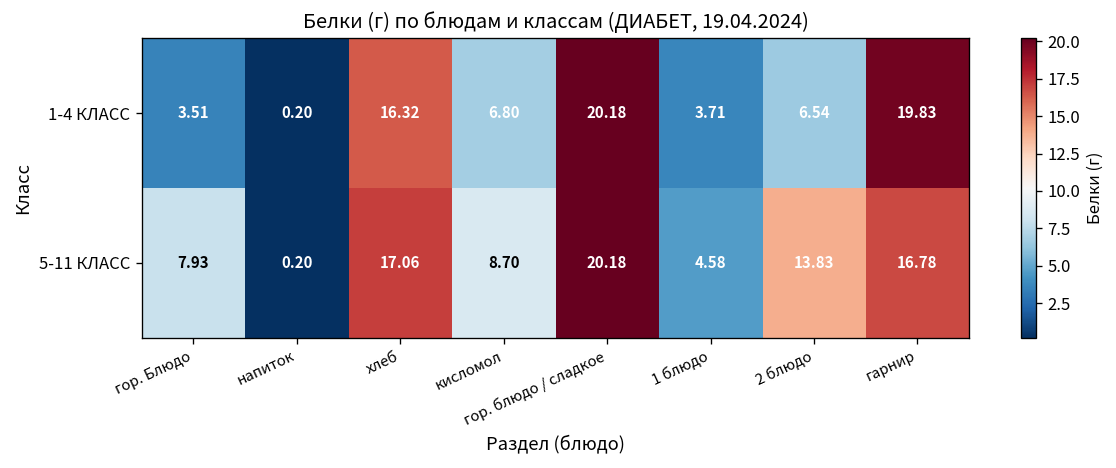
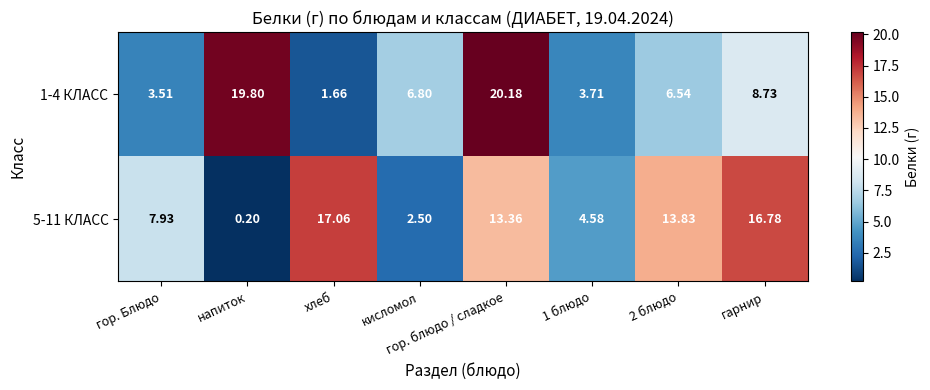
1-4 КЛАСС, напиток: 0.20 -> 19.80
1-4 КЛАСС, хлеб: 16.32 -> 1.66
1-4 КЛАСС, гарнир: 19.83 -> 8.73
5-11 КЛАСС, кисломол: 8.70 -> 2.50
5-11 КЛАСС, гор. блюдо / сладкое: 20.18 -> 13.36
